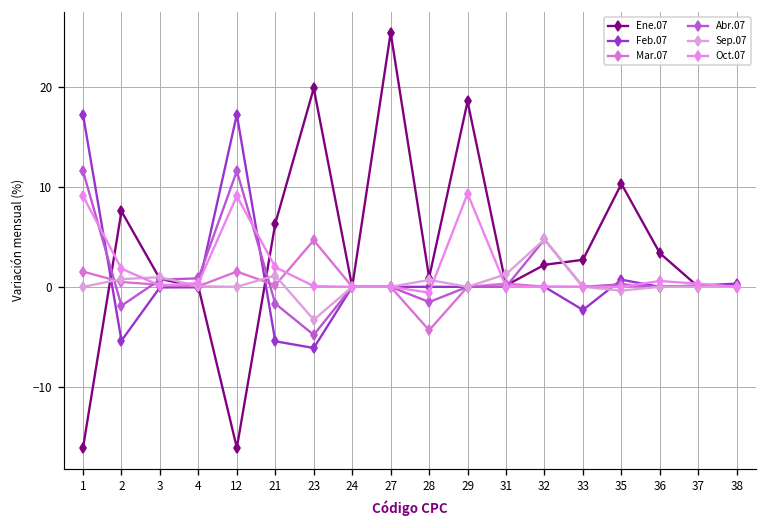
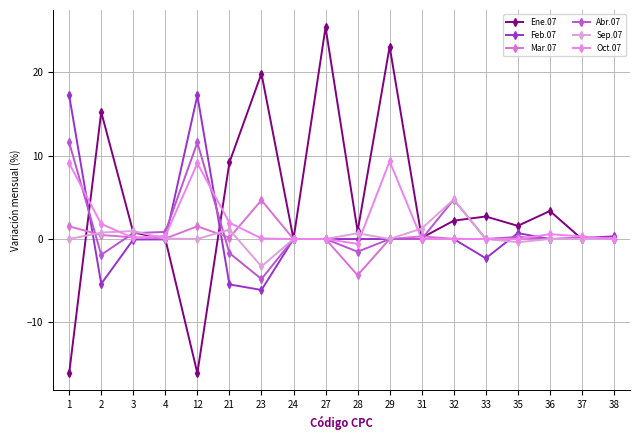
Ene.07, 2: 8 -> 15
Ene.07, 21: 6 -> 9
Ene.07, 29: 19 -> 23
Ene.07, 35: 10 -> 2
